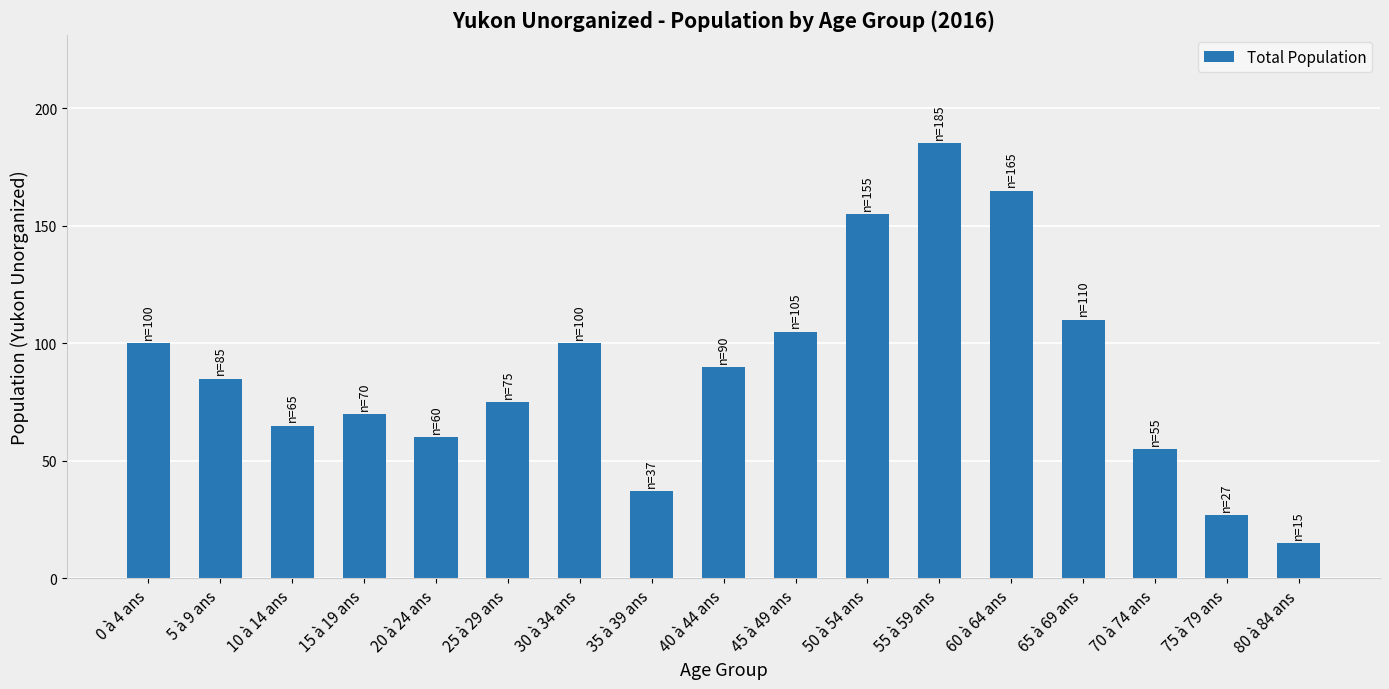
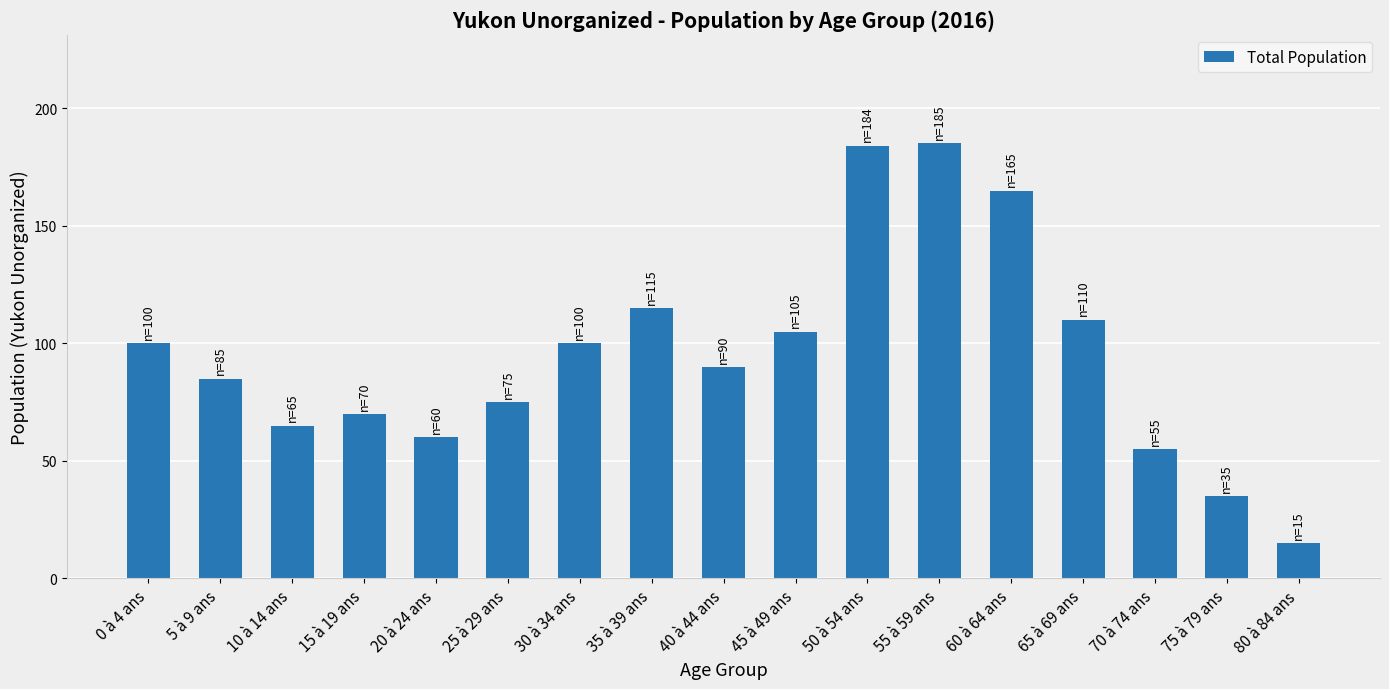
35 à 39 ans: 37 -> 115
50 à 54 ans: 155 -> 184
75 à 79 ans: 27 -> 35
